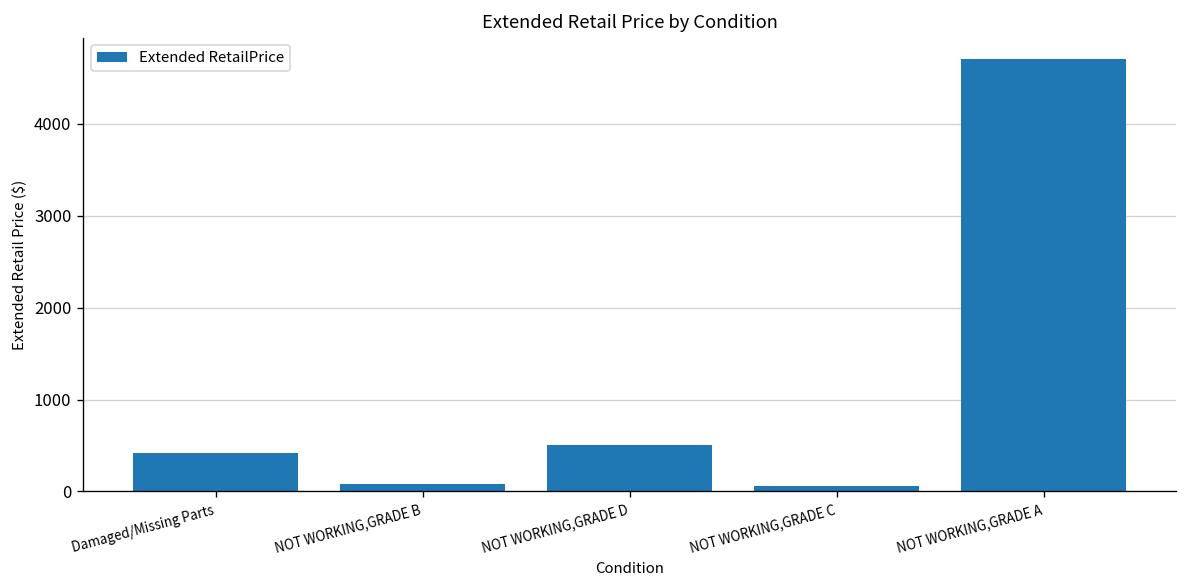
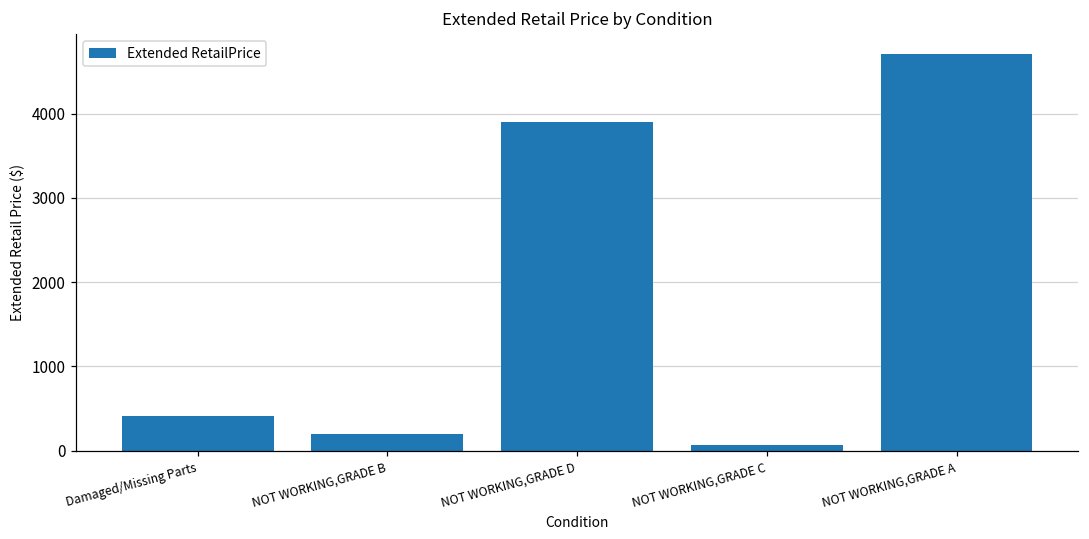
NOT WORKING,GRADE B: 100 -> 200
NOT WORKING,GRADE D: 500 -> 3900
